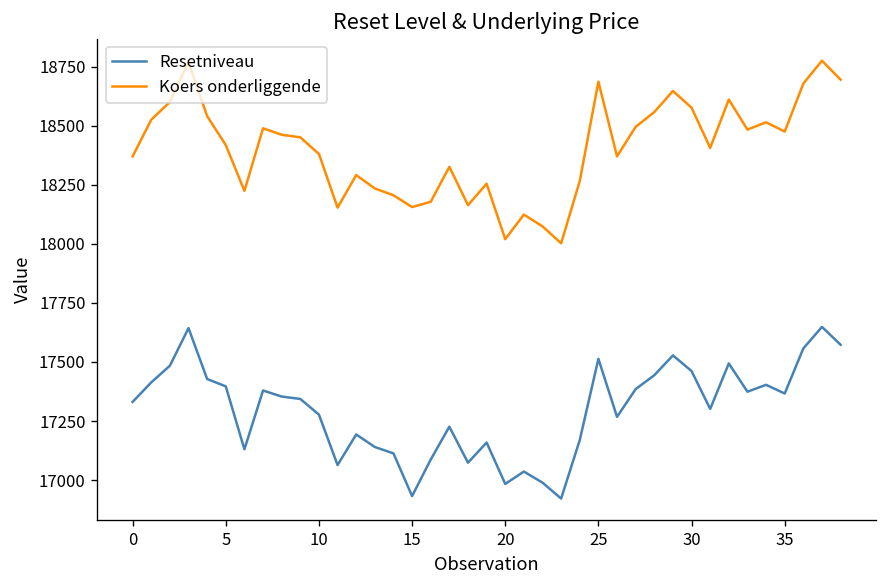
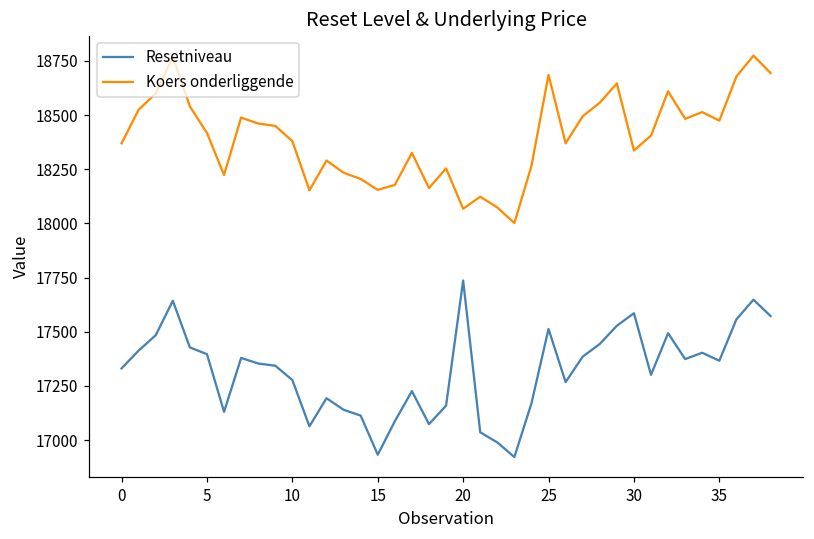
Resetniveau, 20: 16980 -> 17740
Koers onderliggende, 20: 18020 -> 18070
Resetniveau, 30: 17460 -> 17590
Koers onderliggende, 30: 18580 -> 18340
